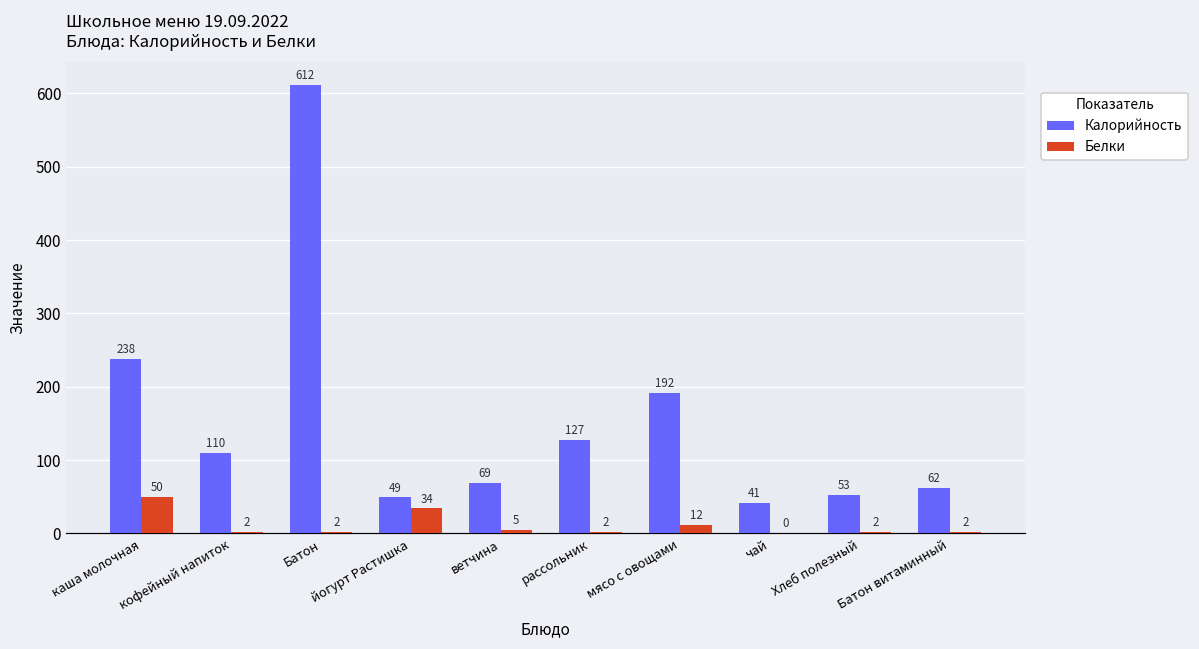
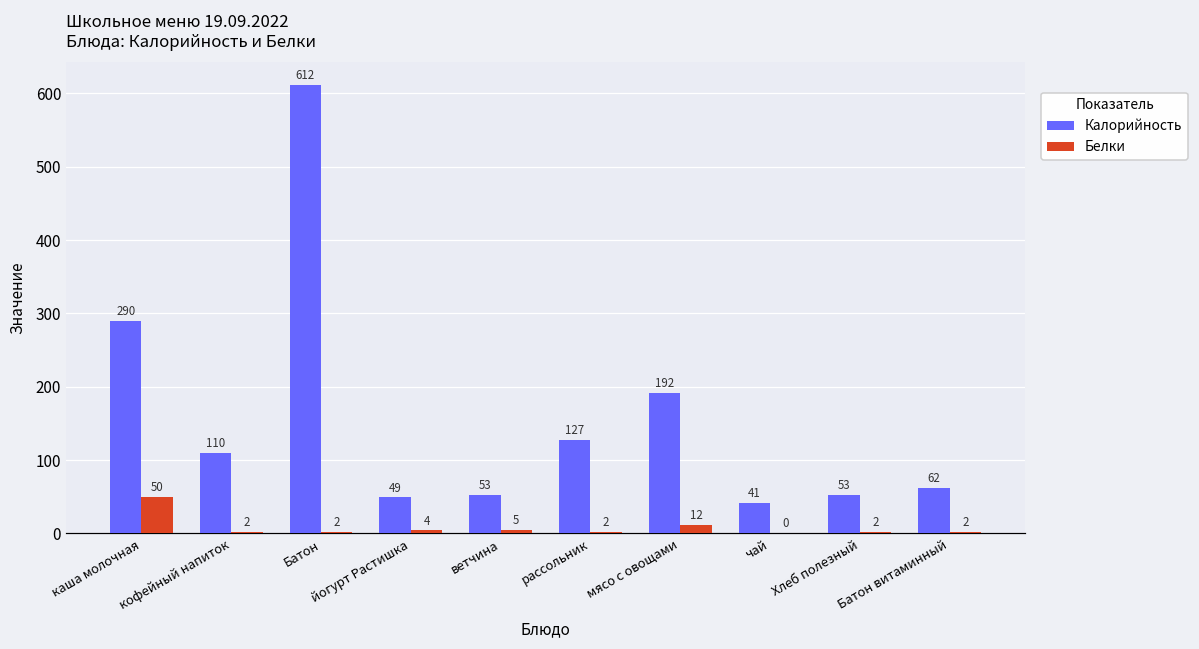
Калорийность, каша молочная: 238 -> 290
Белки, йогурт Растишка: 34 -> 4
Калорийность, ветчина: 69 -> 53
